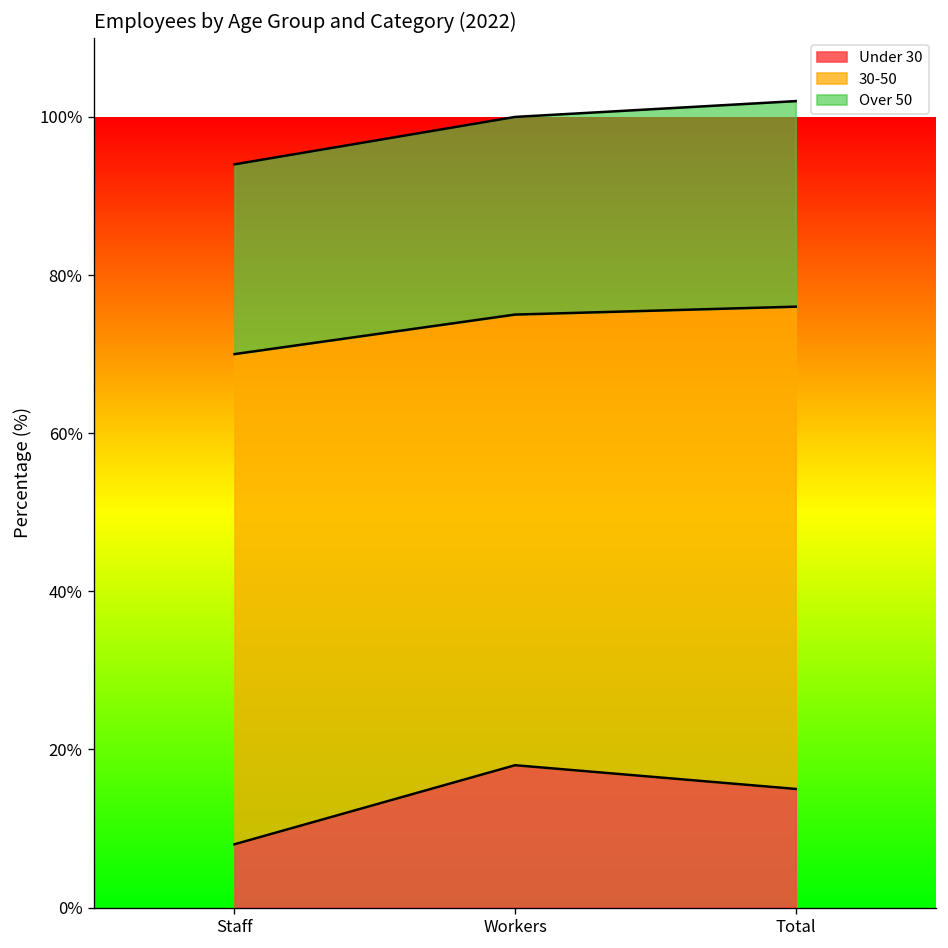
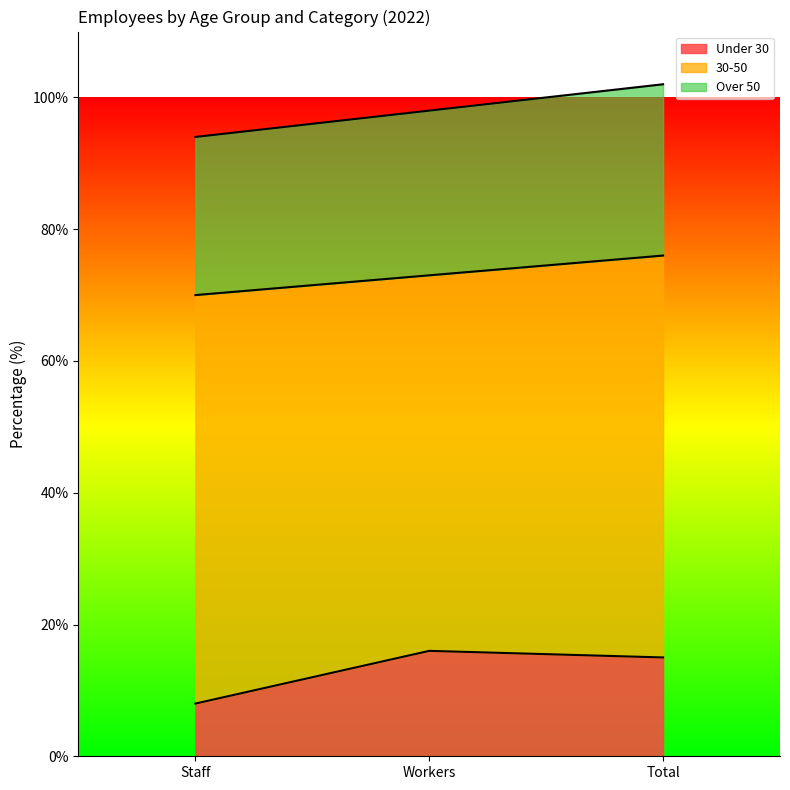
Under 30, Workers: 18% -> 16%
